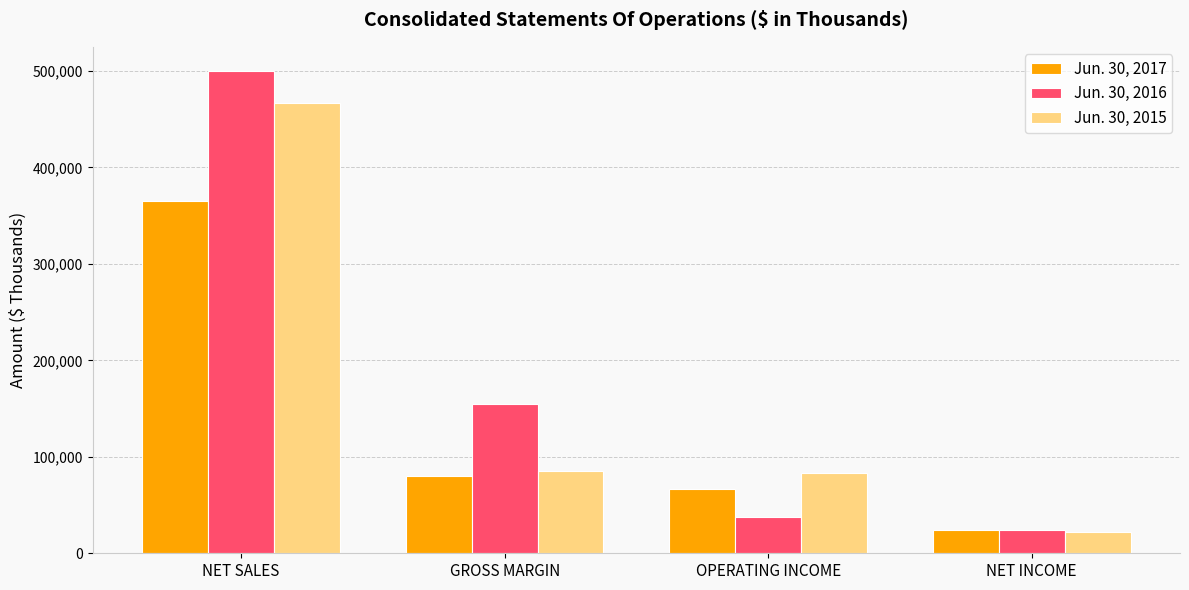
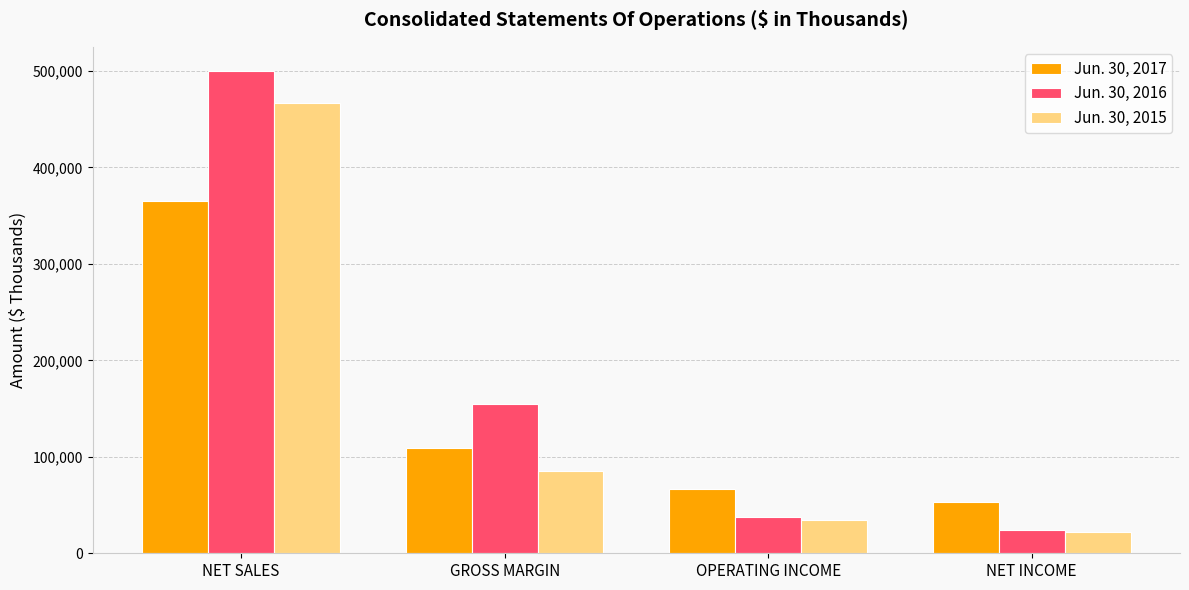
Jun. 30, 2017, GROSS MARGIN: 80,000 -> 110,000
Jun. 30, 2015, OPERATING INCOME: 80,000 -> 30,000
Jun. 30, 2017, NET INCOME: 20,000 -> 50,000
